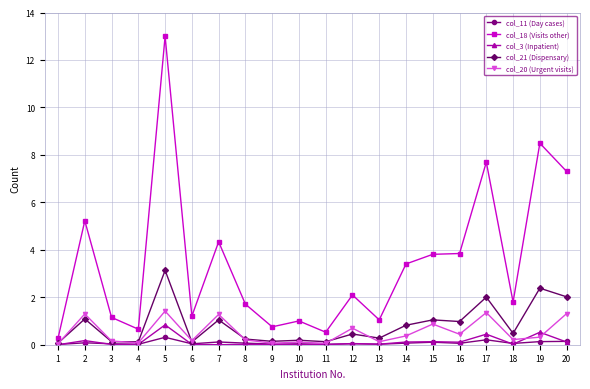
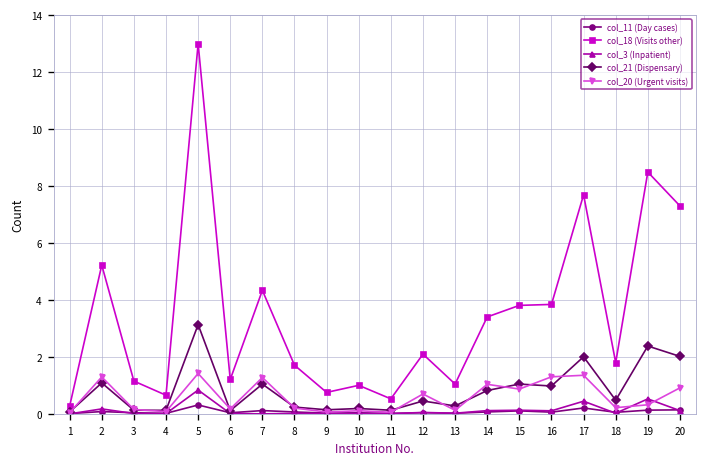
col_20 (Urgent visits), 14: 0.4 -> 1.0
col_20 (Urgent visits), 16: 0.4 -> 1.3
col_20 (Urgent visits), 20: 1.3 -> 0.9
